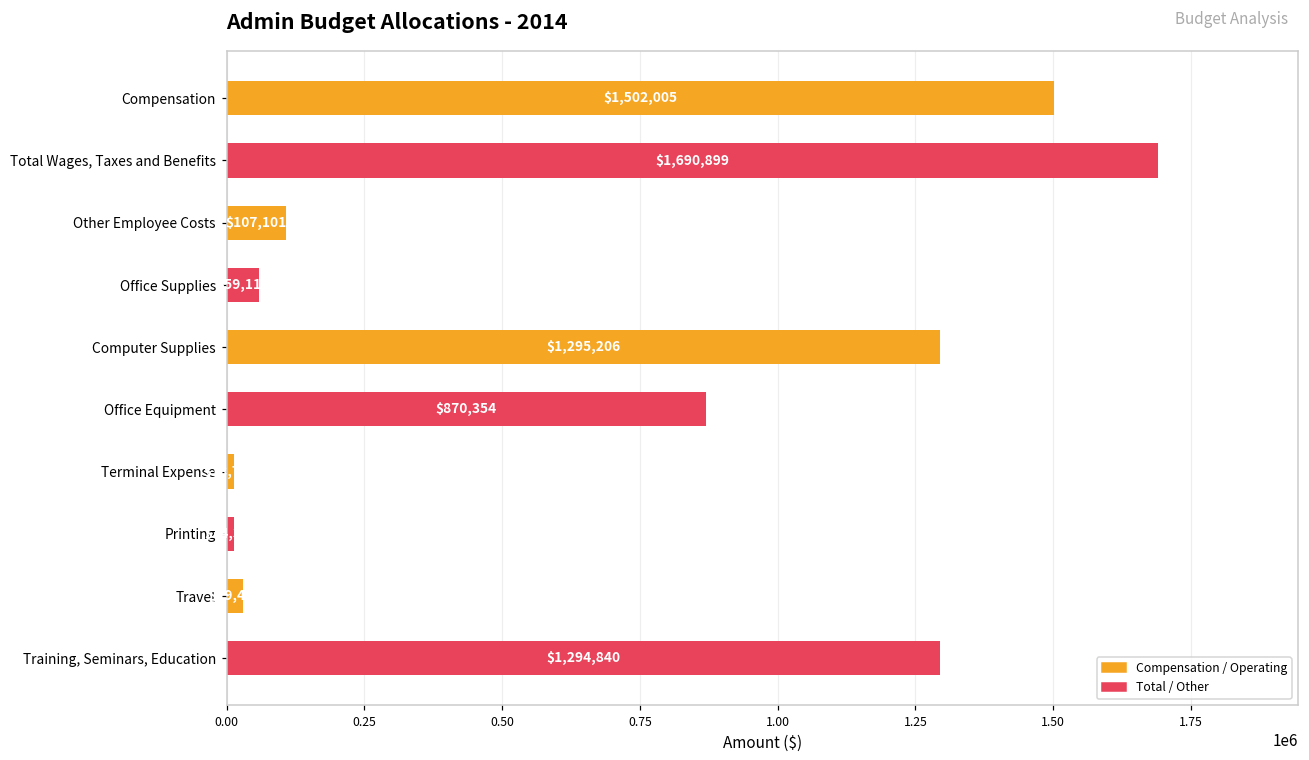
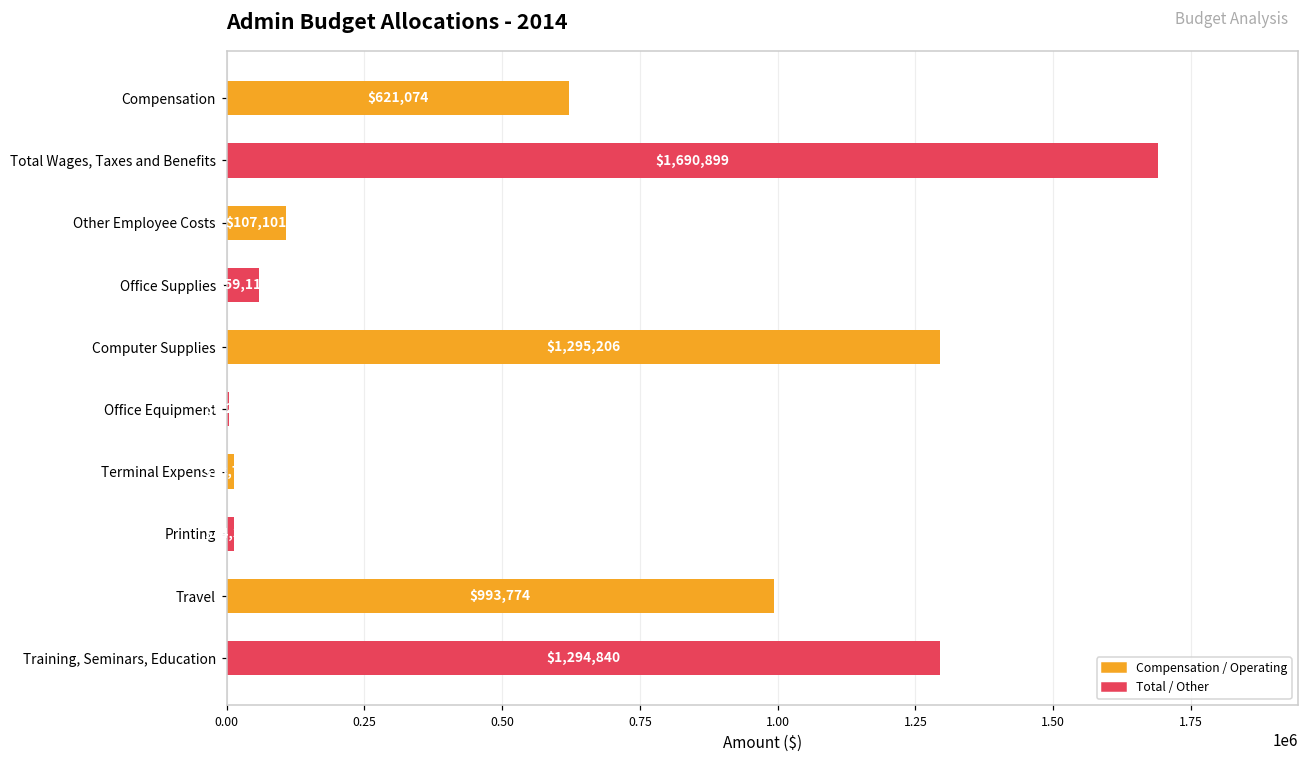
Compensation: $1,502,005 -> $621,074
Office Equipment: 870000 -> 0
Travel: 30000 -> 990000
